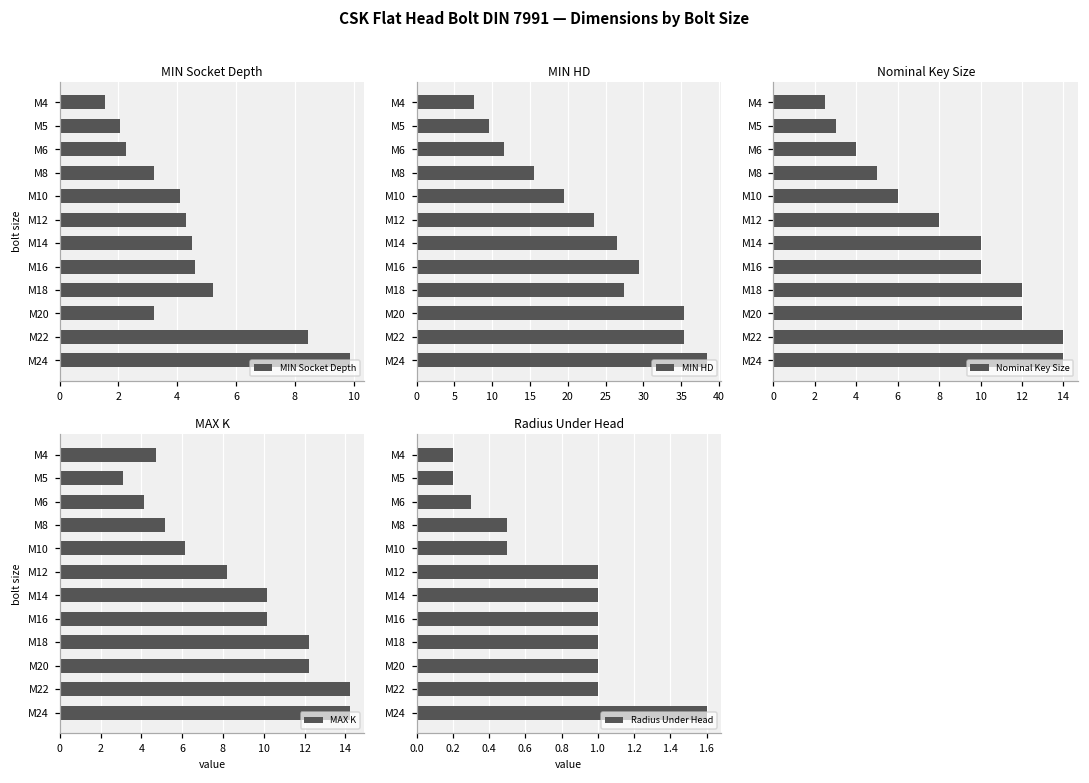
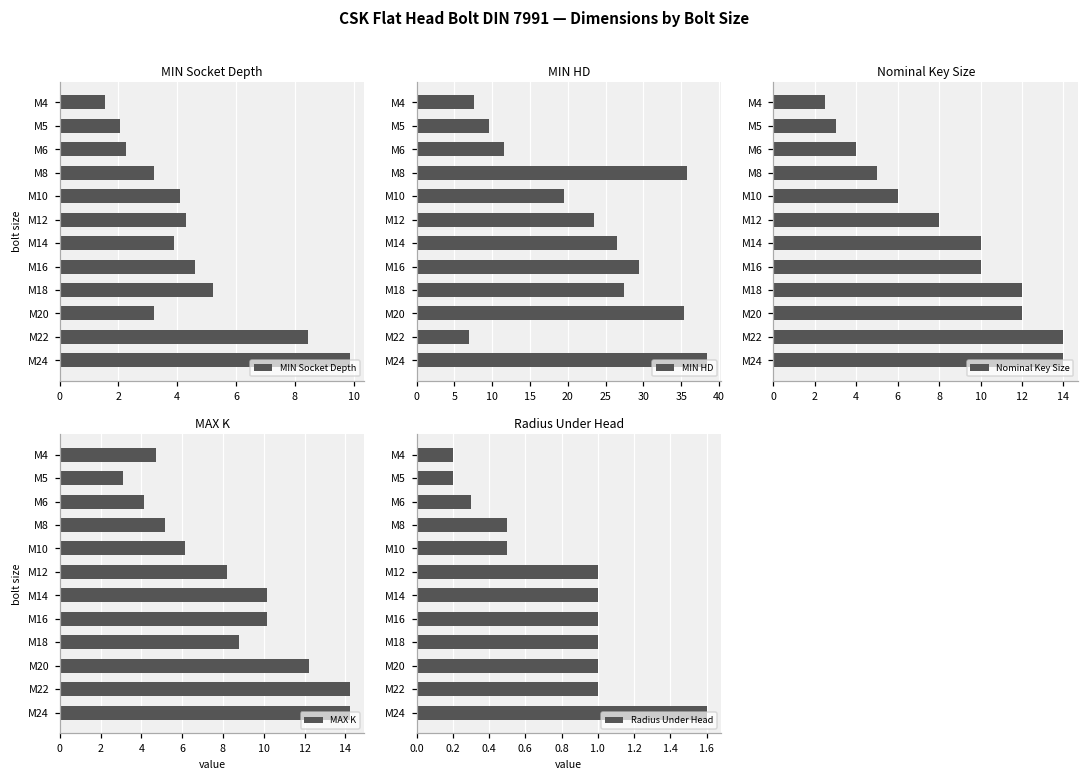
MIN Socket Depth, M14: 4.5 -> 3.9
MIN HD, M8: 16 -> 36
MIN HD, M22: 35 -> 7
MAX K, M18: 12.2 -> 8.8
